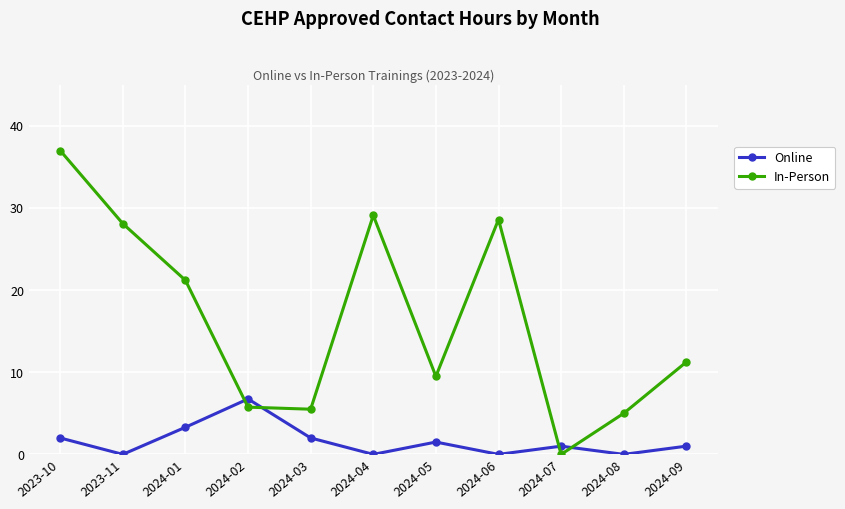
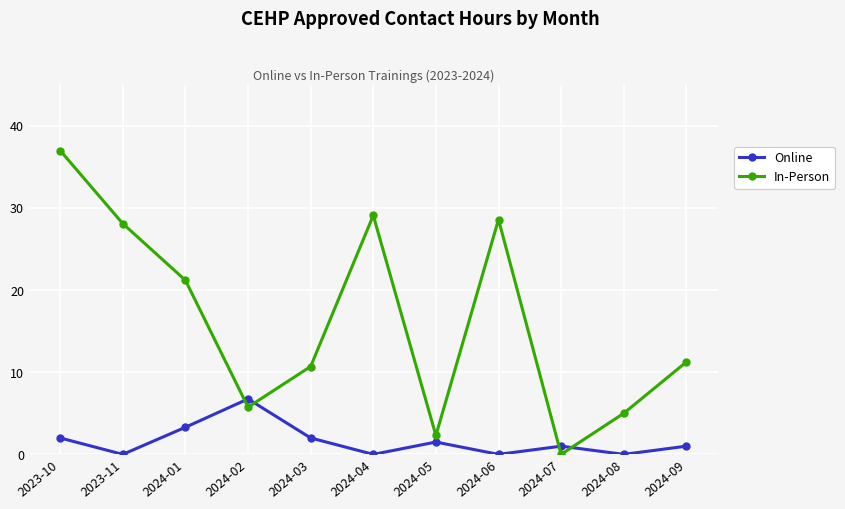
In-Person, 2024-03: 6 -> 11
In-Person, 2024-05: 10 -> 2
